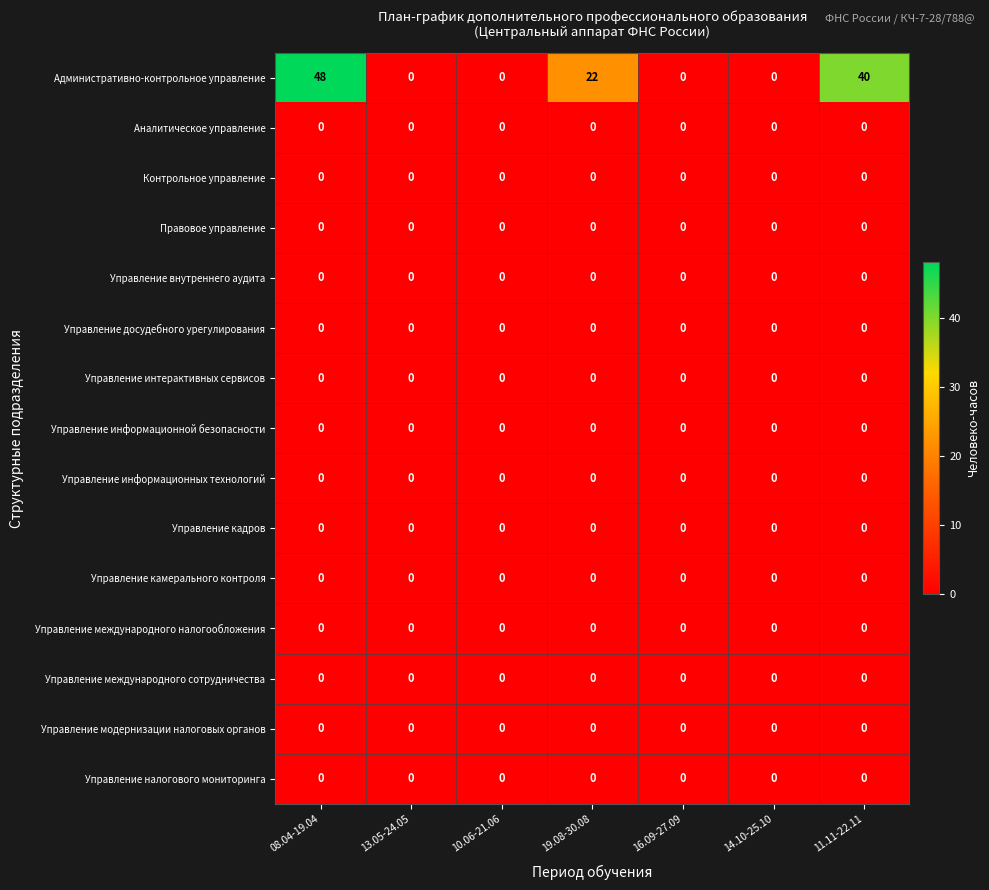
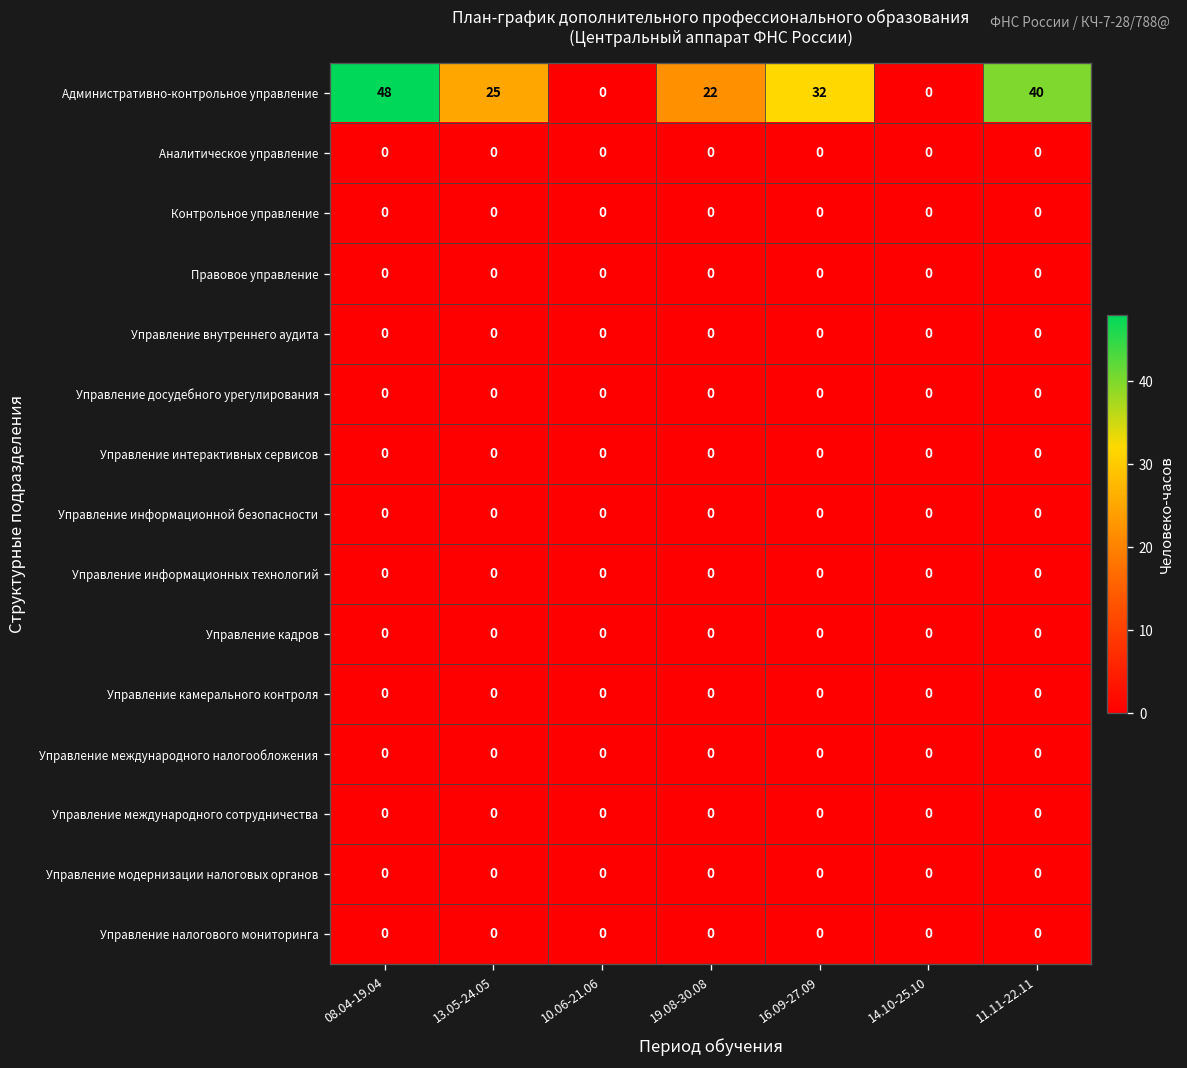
Административно-контрольное управление, 13.05-24.05: 0 -> 25
Административно-контрольное управление, 16.09-27.09: 0 -> 32
